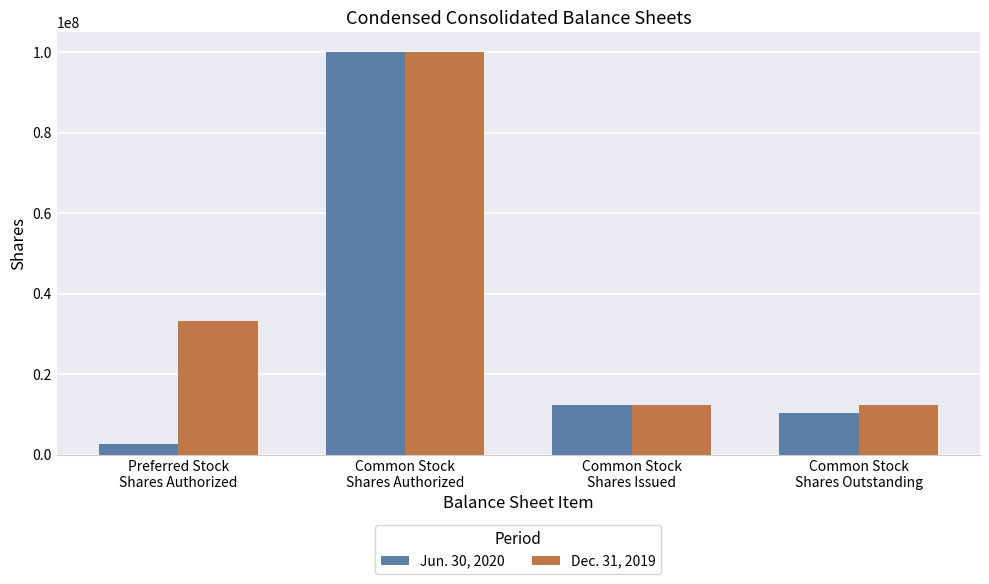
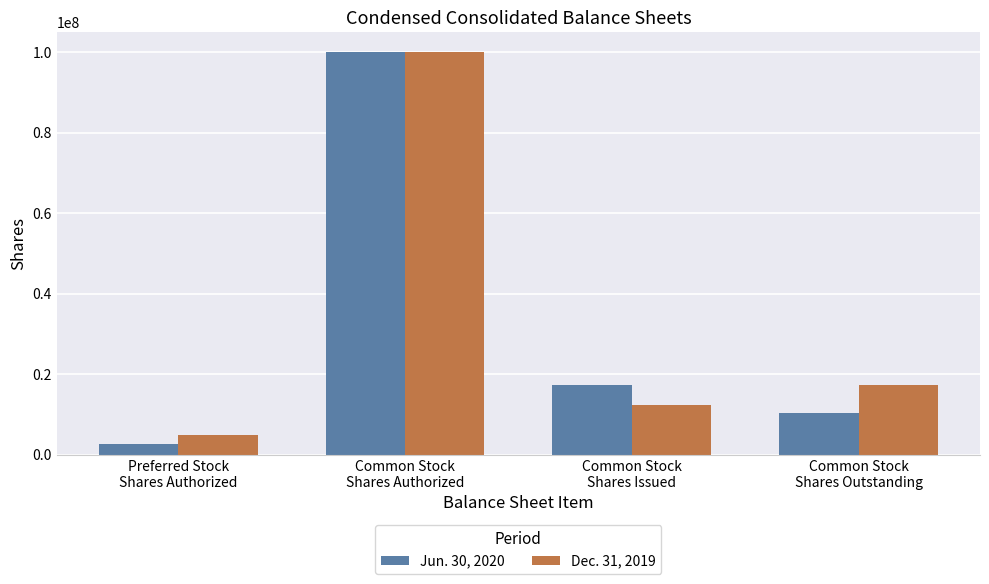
Dec. 31, 2019, Preferred Stock Shares Authorized: 33000000 -> 5000000
Jun. 30, 2020, Common Stock Shares Issued: 12000000 -> 17000000
Dec. 31, 2019, Common Stock Shares Outstanding: 12000000 -> 17000000
